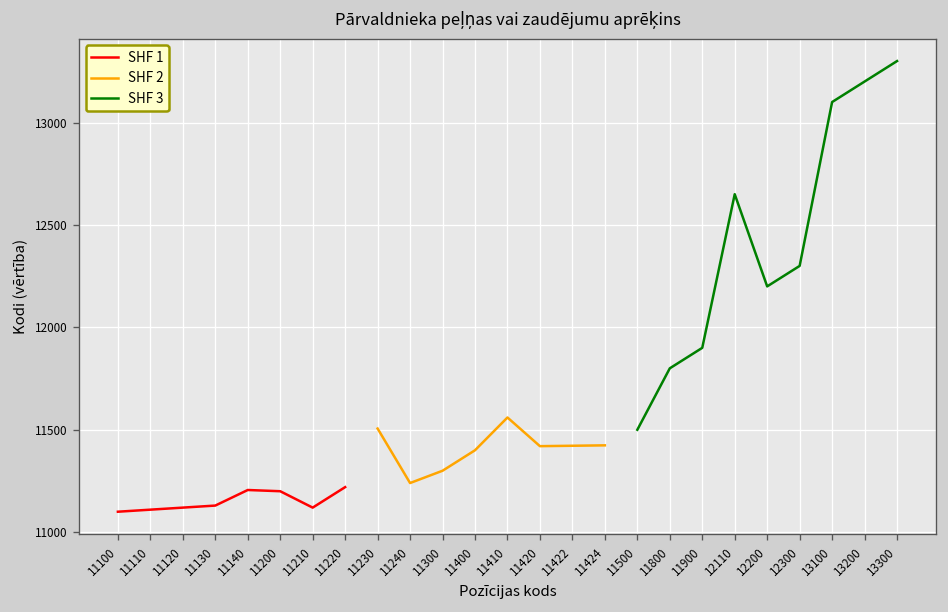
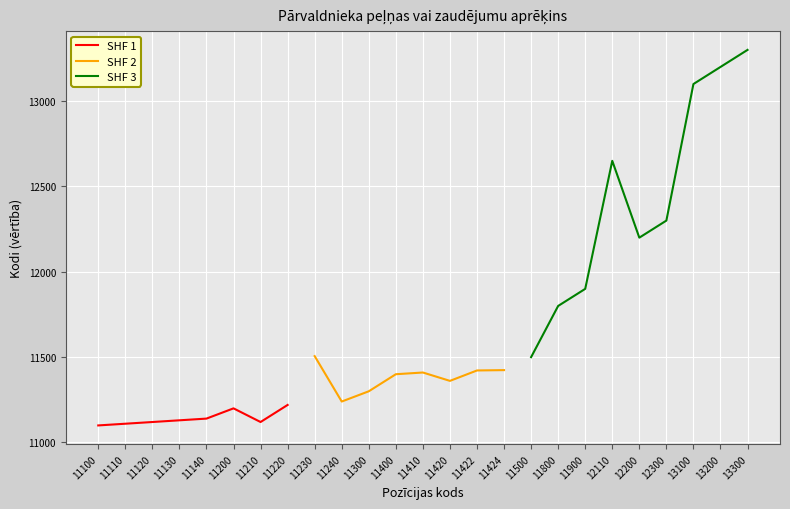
SHF 1, 11140: 11210 -> 11140
SHF 2, 11410: 11560 -> 11410
SHF 2, 11420: 11420 -> 11360
